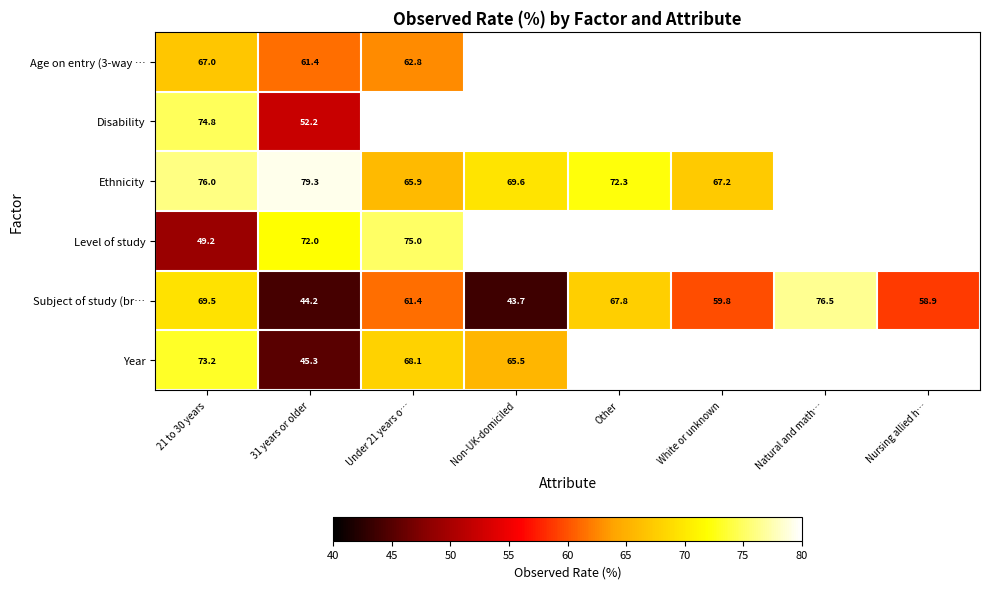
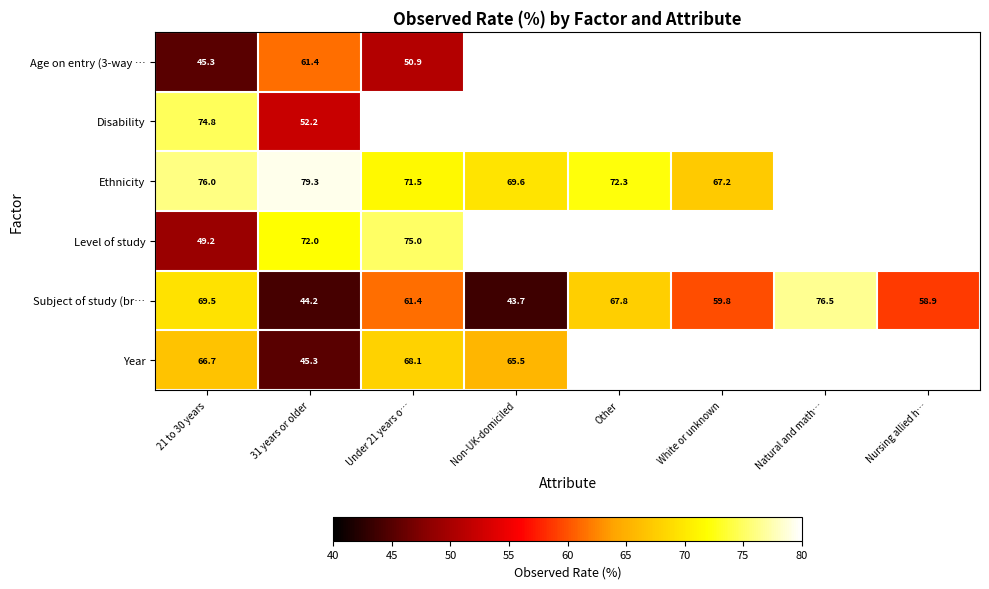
Age on entry (3-way …, 21 to 30 years: 67.0 -> 45.3
Age on entry (3-way …, Under 21 years o…: 62.8 -> 50.9
Ethnicity, Under 21 years o…: 65.9 -> 71.5
Year, 21 to 30 years: 73.2 -> 66.7
